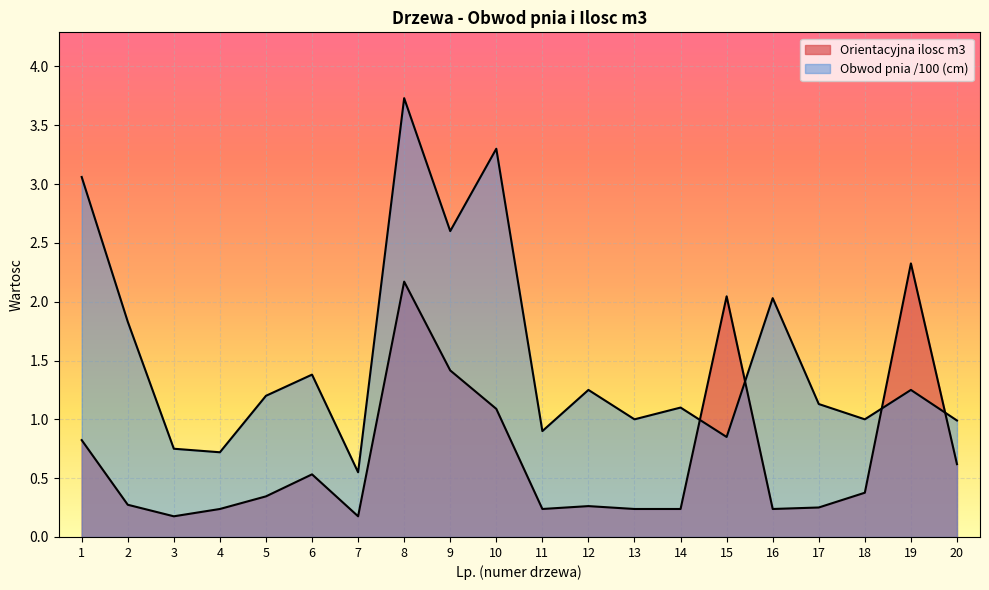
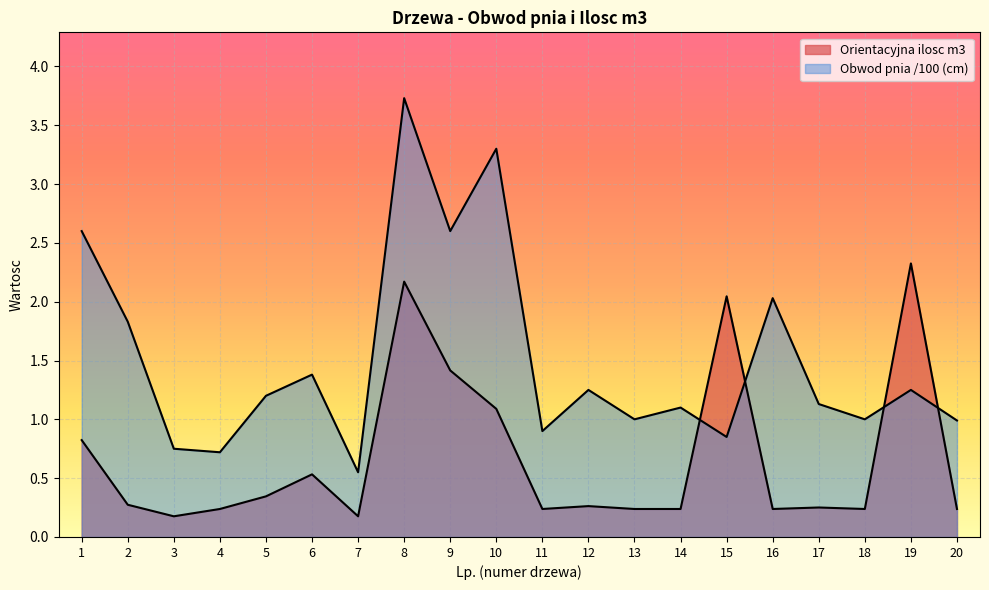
Obwod pnia /100 (cm), 1: 3.06 -> 2.60
Orientacyjna ilosc m3, 18: 0.38 -> 0.24
Orientacyjna ilosc m3, 20: 0.62 -> 0.24
